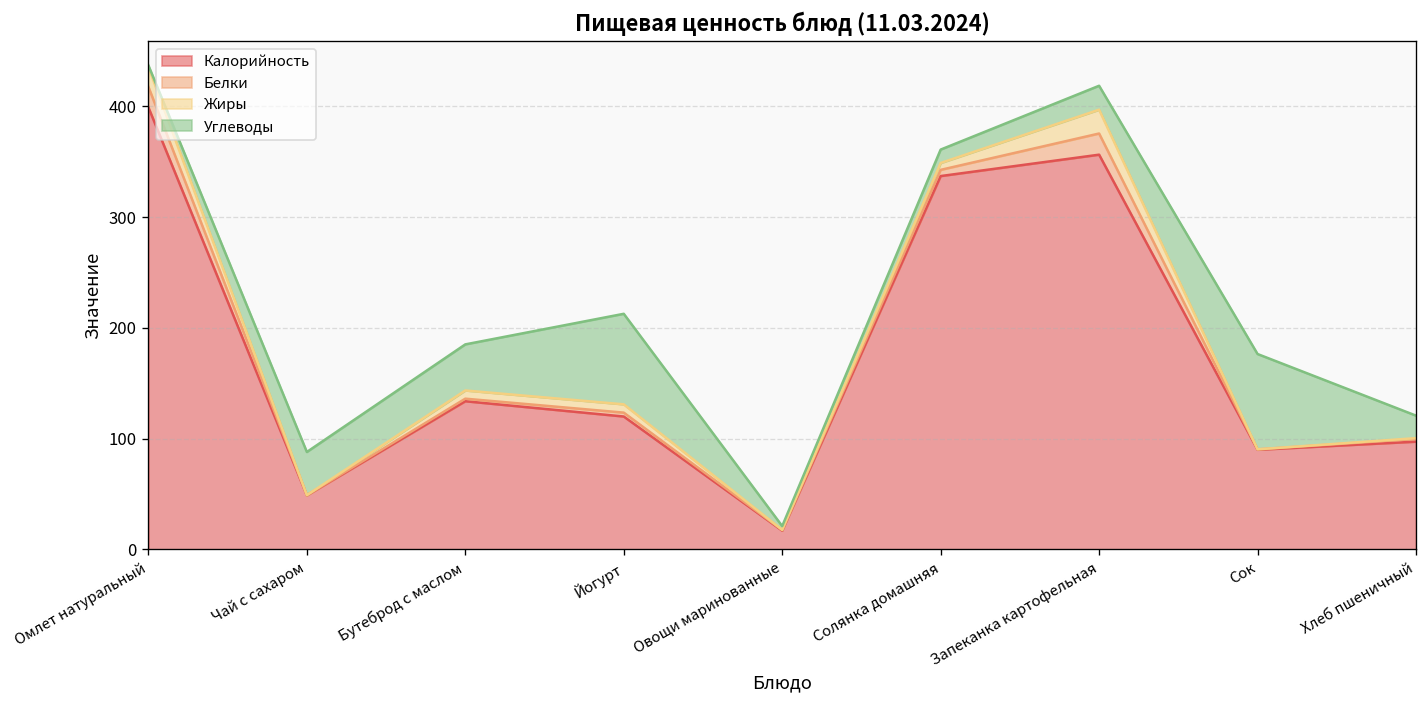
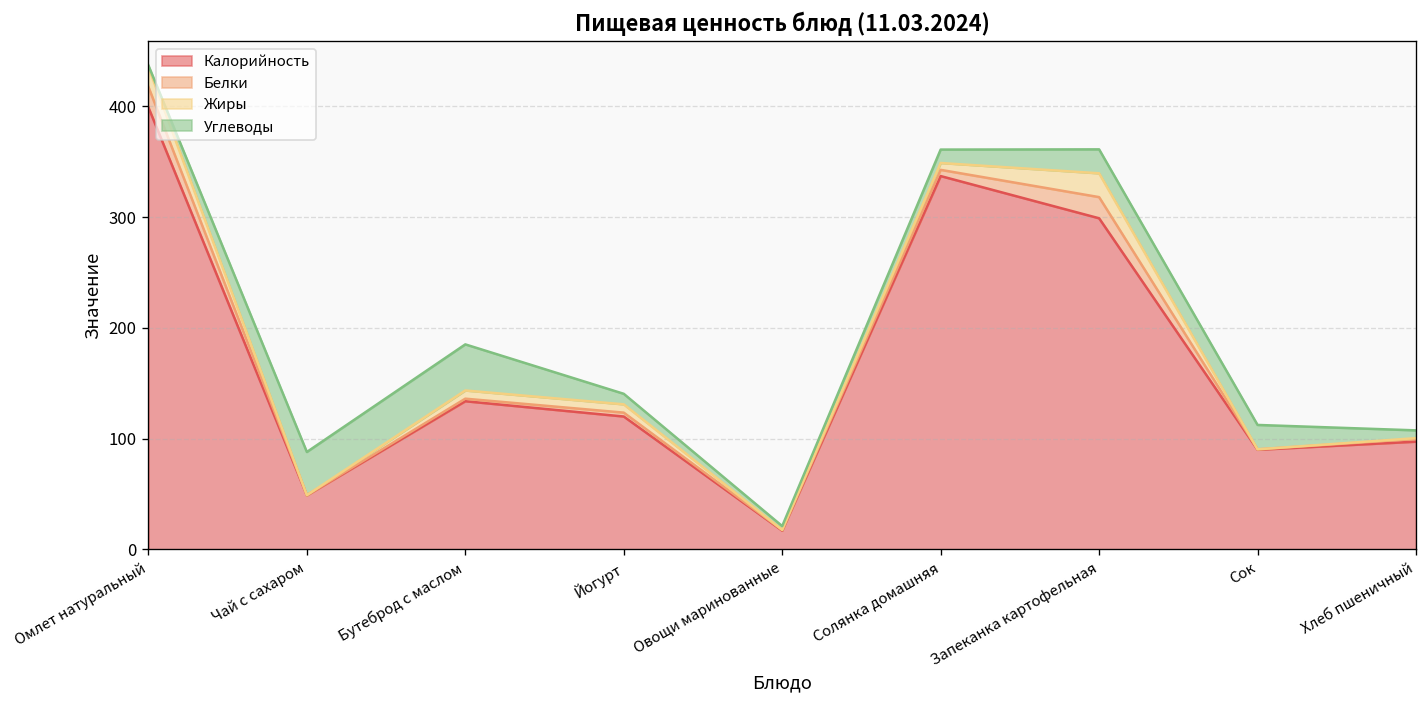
Углеводы, Йогурт: 80 -> 10
Калорийность, Запеканка картофельная: 360 -> 300
Углеводы, Сок: 90 -> 20
Углеводы, Хлеб пшеничный: 20 -> 10
